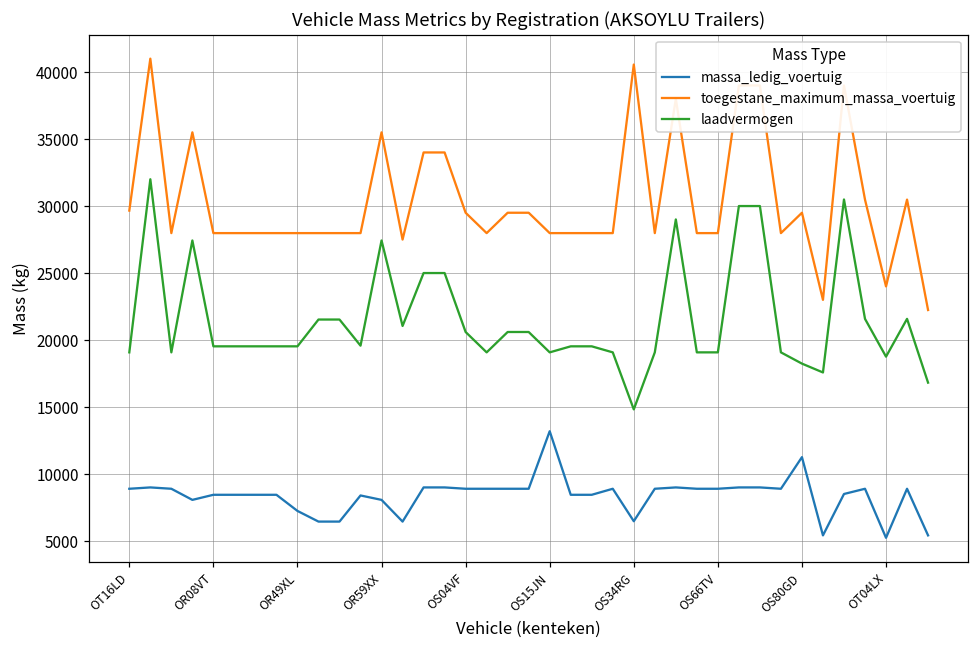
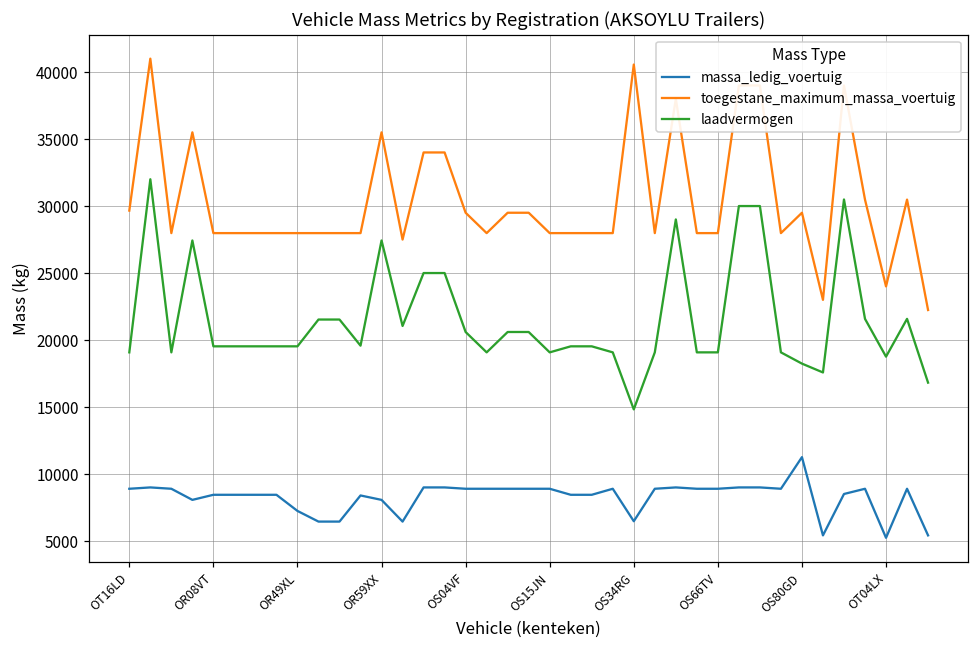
massa_ledig_voertuig, OS15JN: 13200 -> 8900
